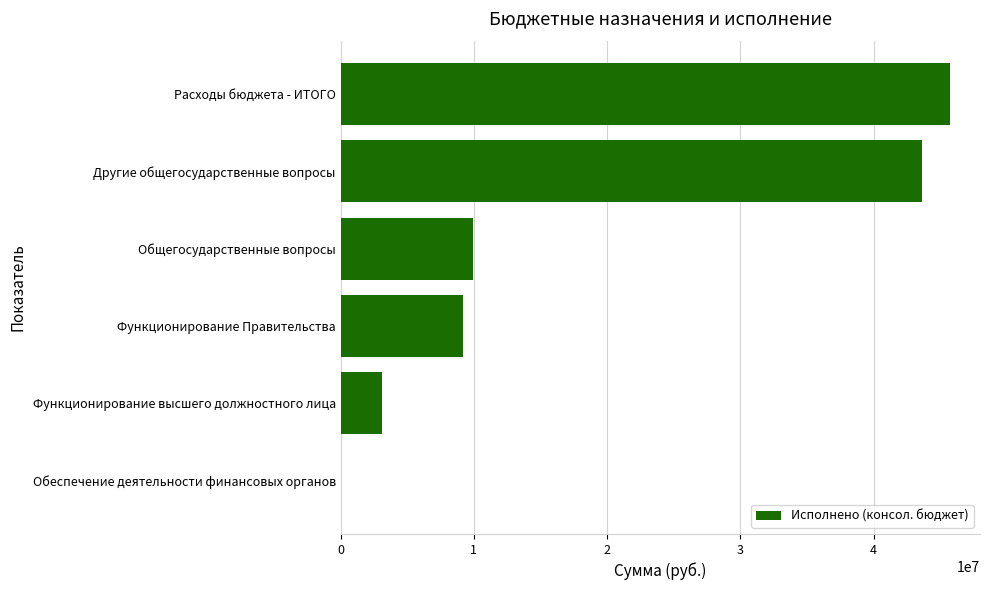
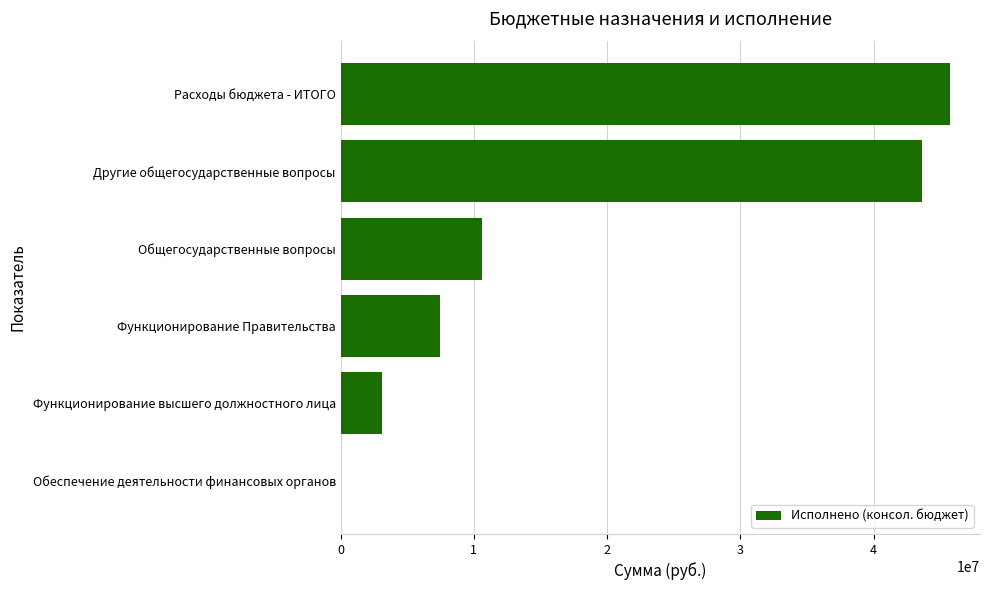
Общегосударственные вопросы: 9900000 -> 10600000
Функционирование Правительства: 9200000 -> 7500000
